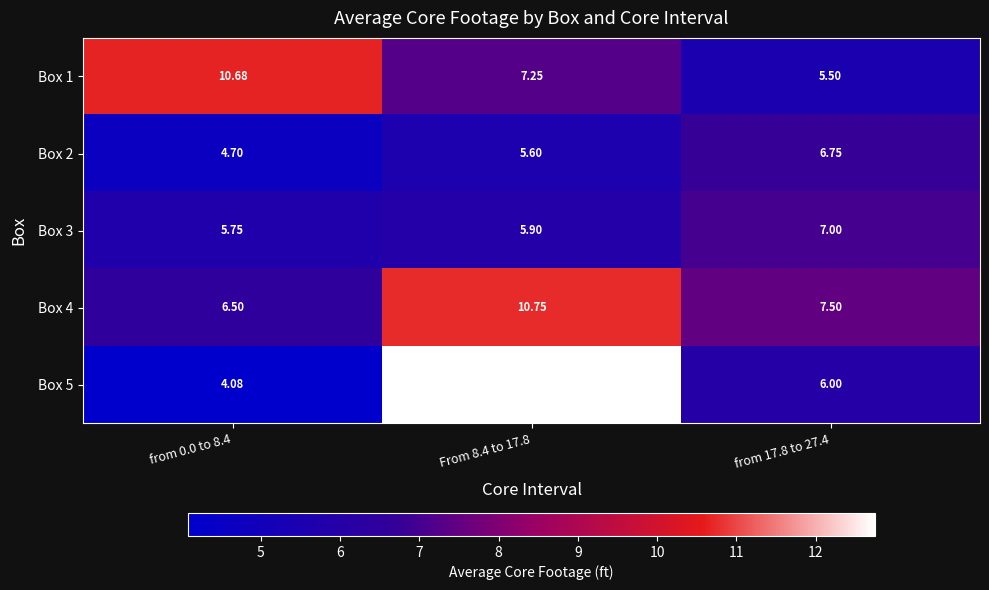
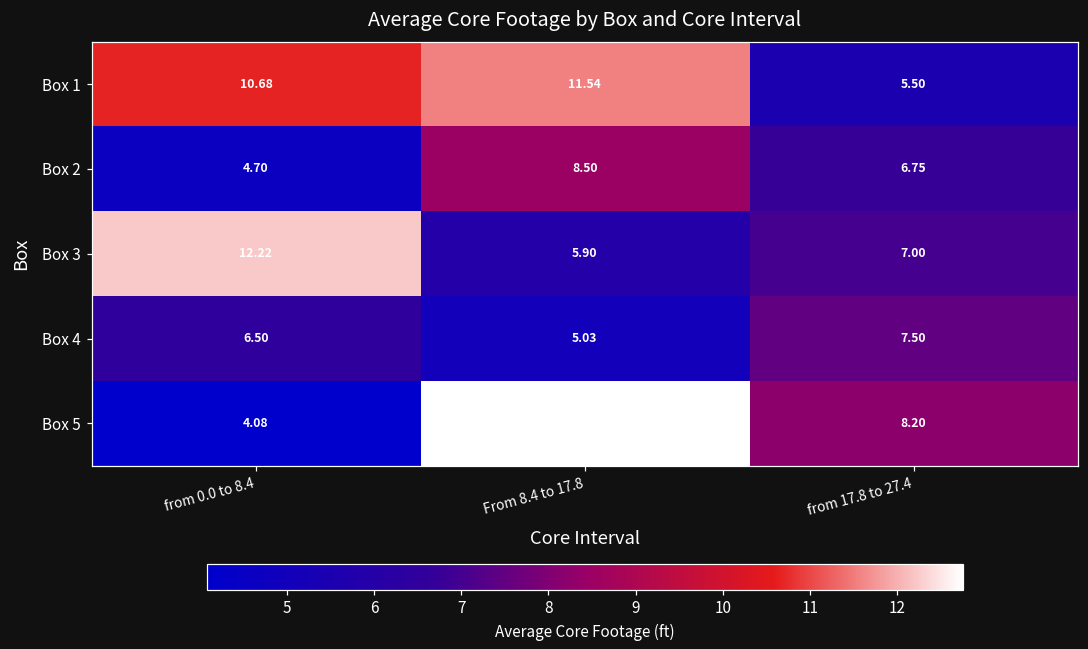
Box 1, From 8.4 to 17.8: 7.25 -> 11.54
Box 2, From 8.4 to 17.8: 5.60 -> 8.50
Box 3, from 0.0 to 8.4: 5.75 -> 12.22
Box 4, From 8.4 to 17.8: 10.75 -> 5.03
Box 5, from 17.8 to 27.4: 6.00 -> 8.20
